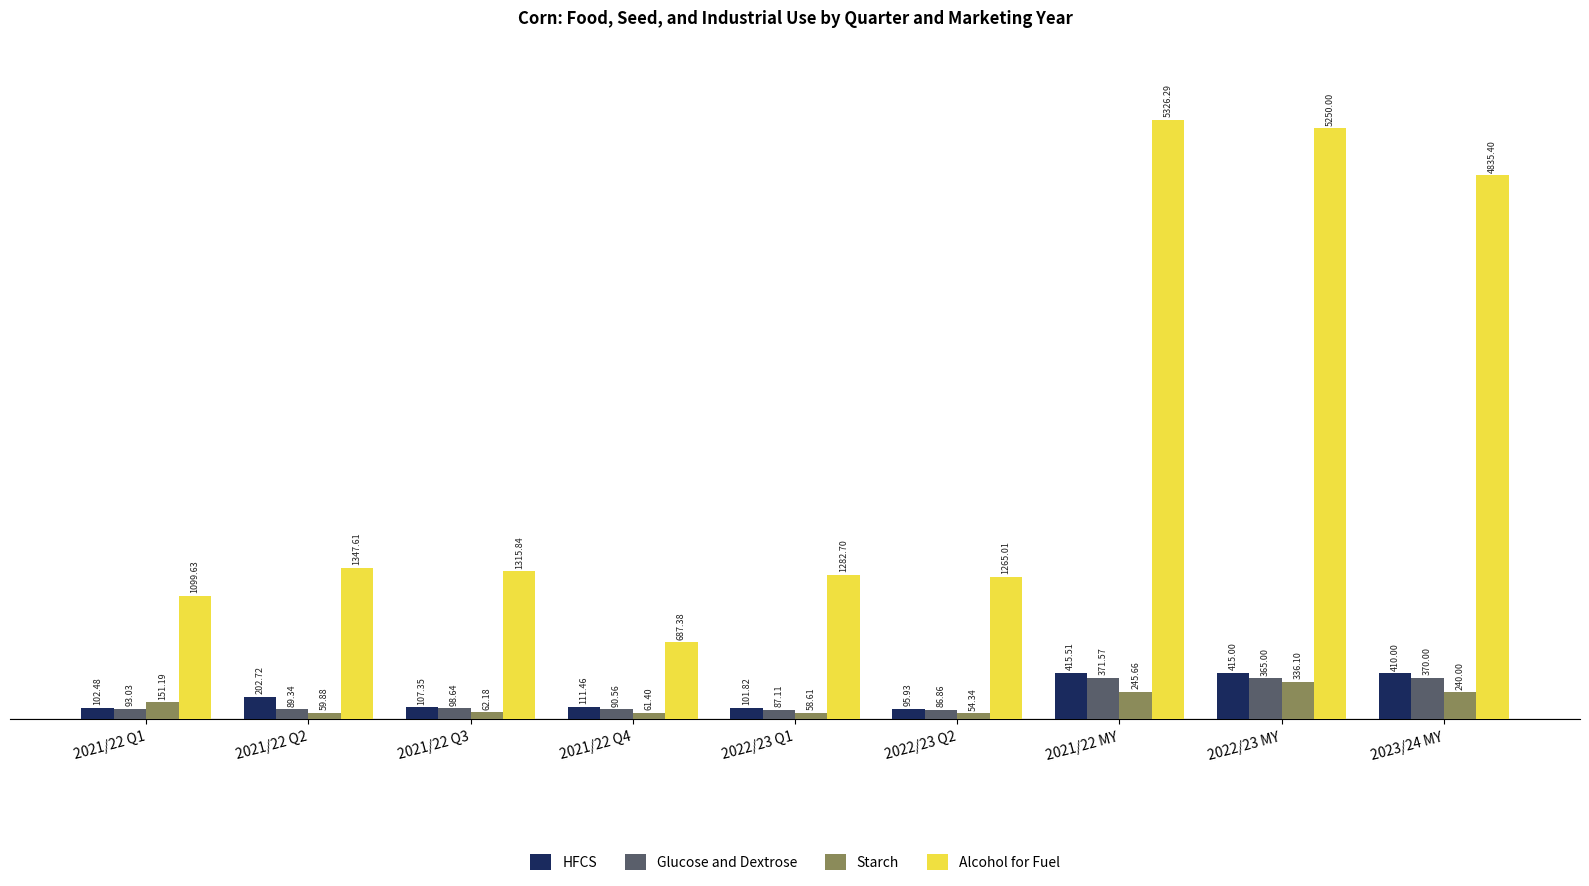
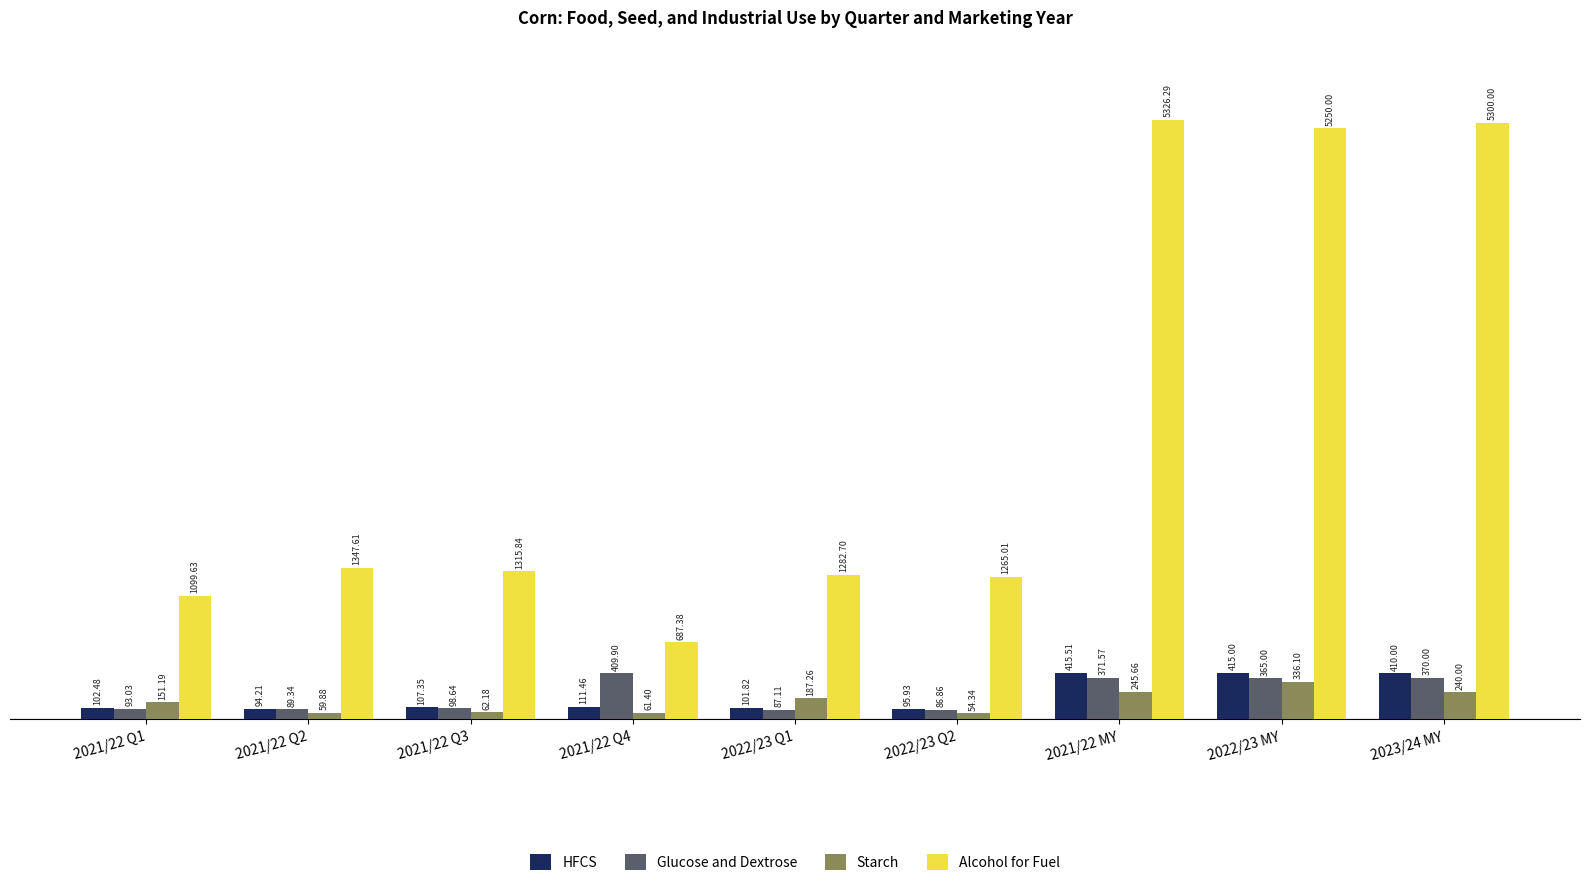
HFCS, 2021/22 Q2: 202.72 -> 94.21
Glucose and Dextrose, 2021/22 Q4: 90.56 -> 409.90
Starch, 2022/23 Q1: 58.61 -> 187.26
Alcohol for Fuel, 2023/24 MY: 4835.40 -> 5300.00
